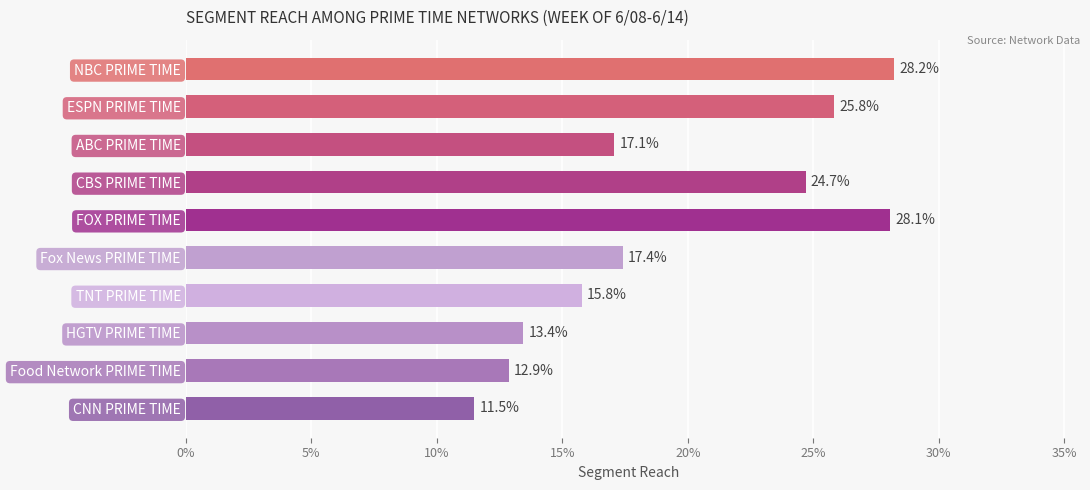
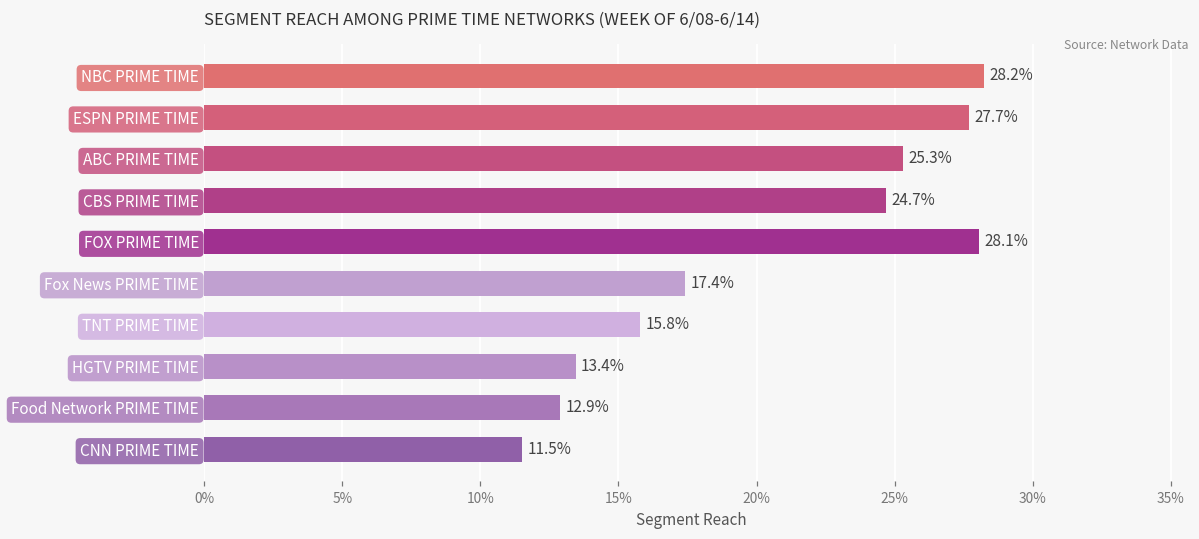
ESPN PRIME TIME: 25.8% -> 27.7%
ABC PRIME TIME: 17.1% -> 25.3%
